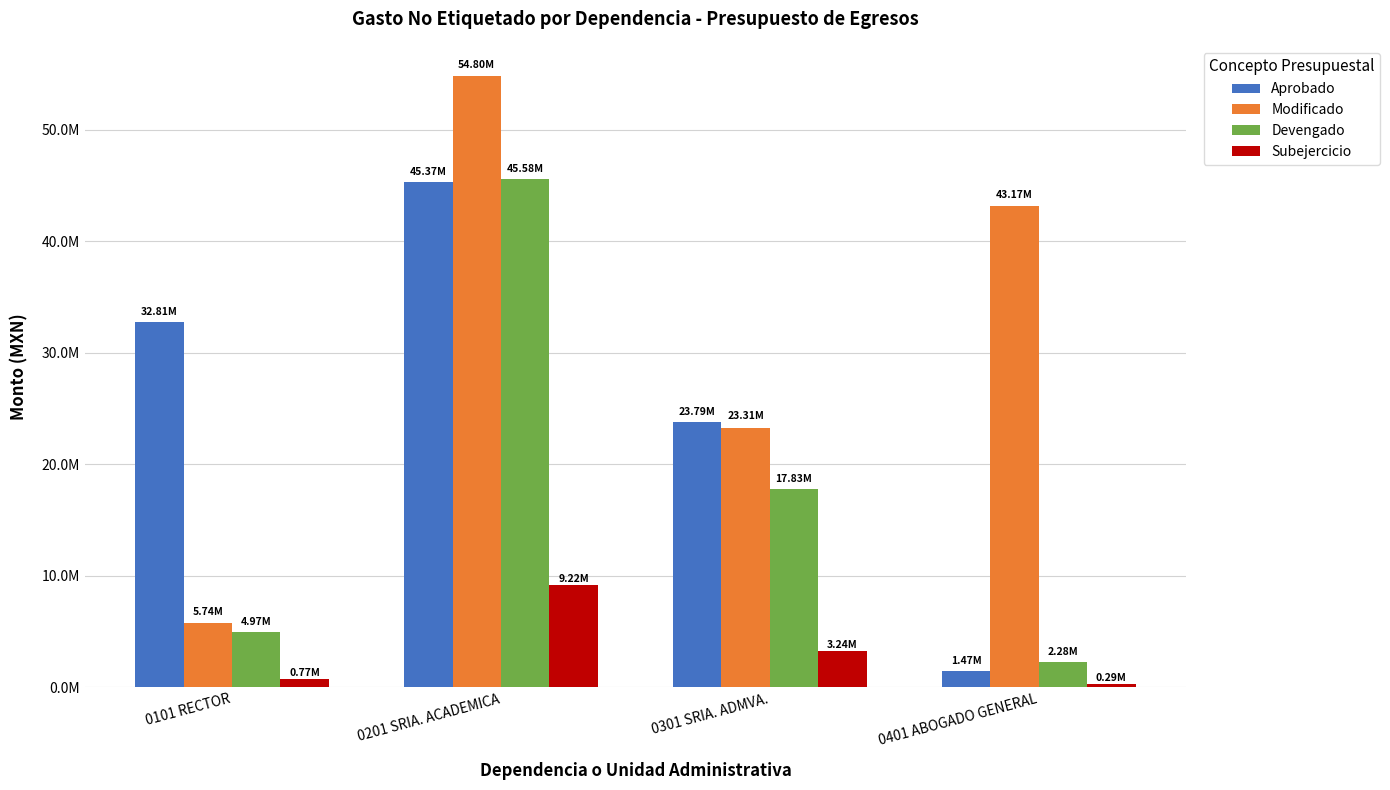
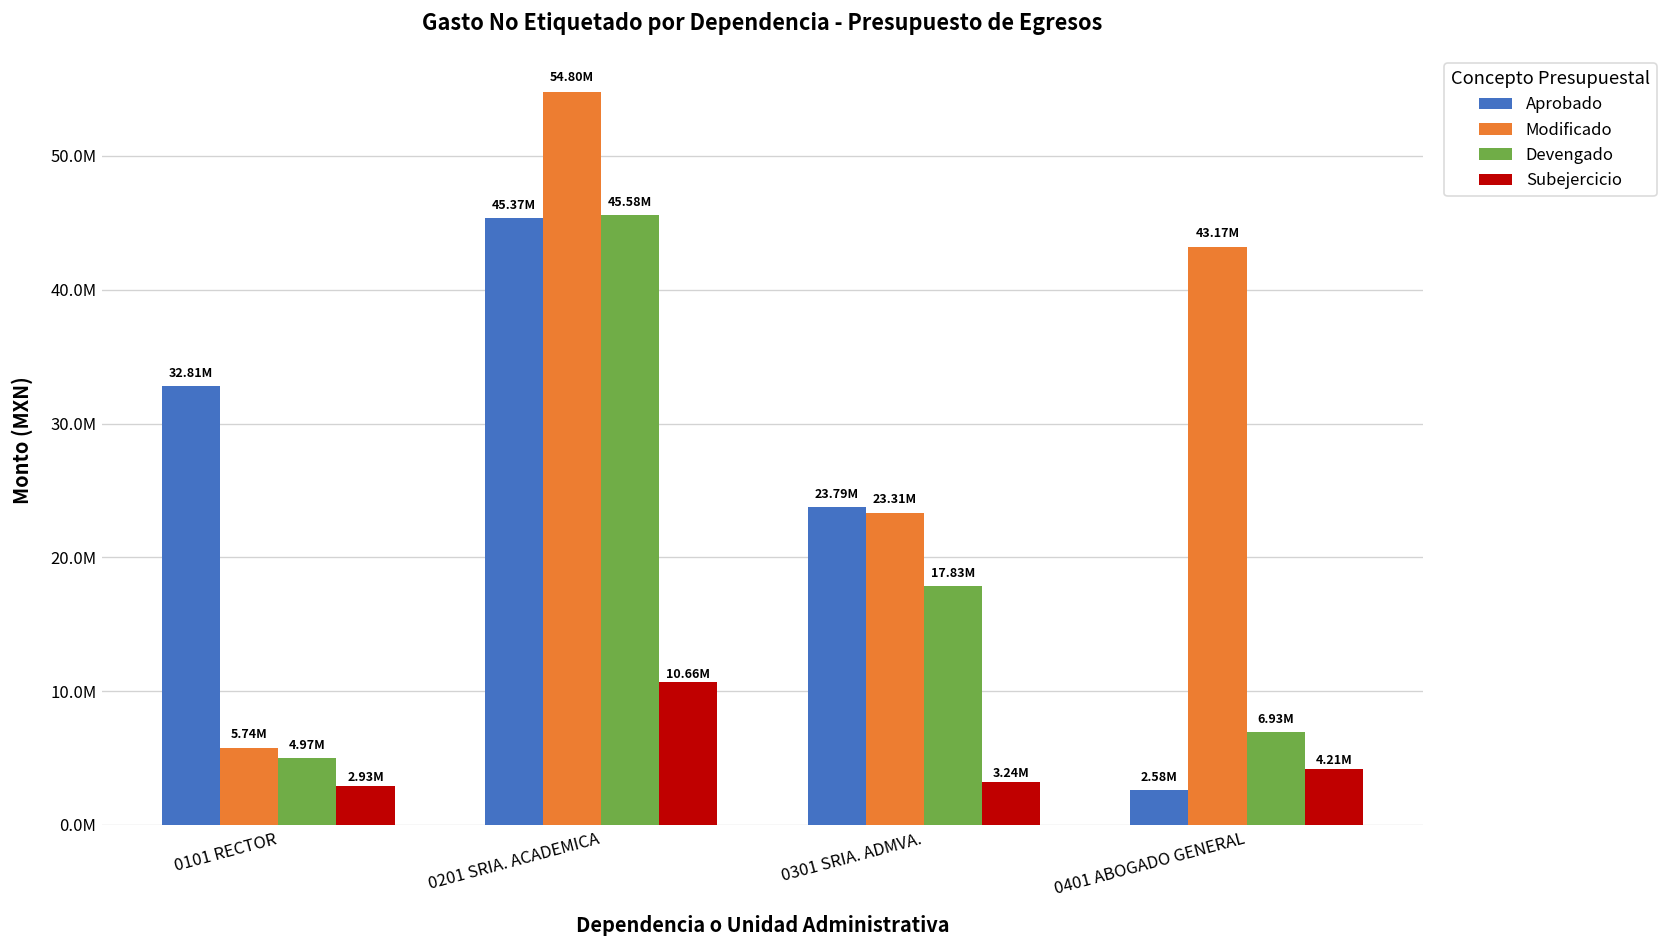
Subejercicio, 0101 RECTOR: 0.77M -> 2.93M
Subejercicio, 0201 SRIA. ACADEMICA: 9.22M -> 10.66M
Aprobado, 0401 ABOGADO GENERAL: 1.47M -> 2.58M
Devengado, 0401 ABOGADO GENERAL: 2.28M -> 6.93M
Subejercicio, 0401 ABOGADO GENERAL: 0.29M -> 4.21M
